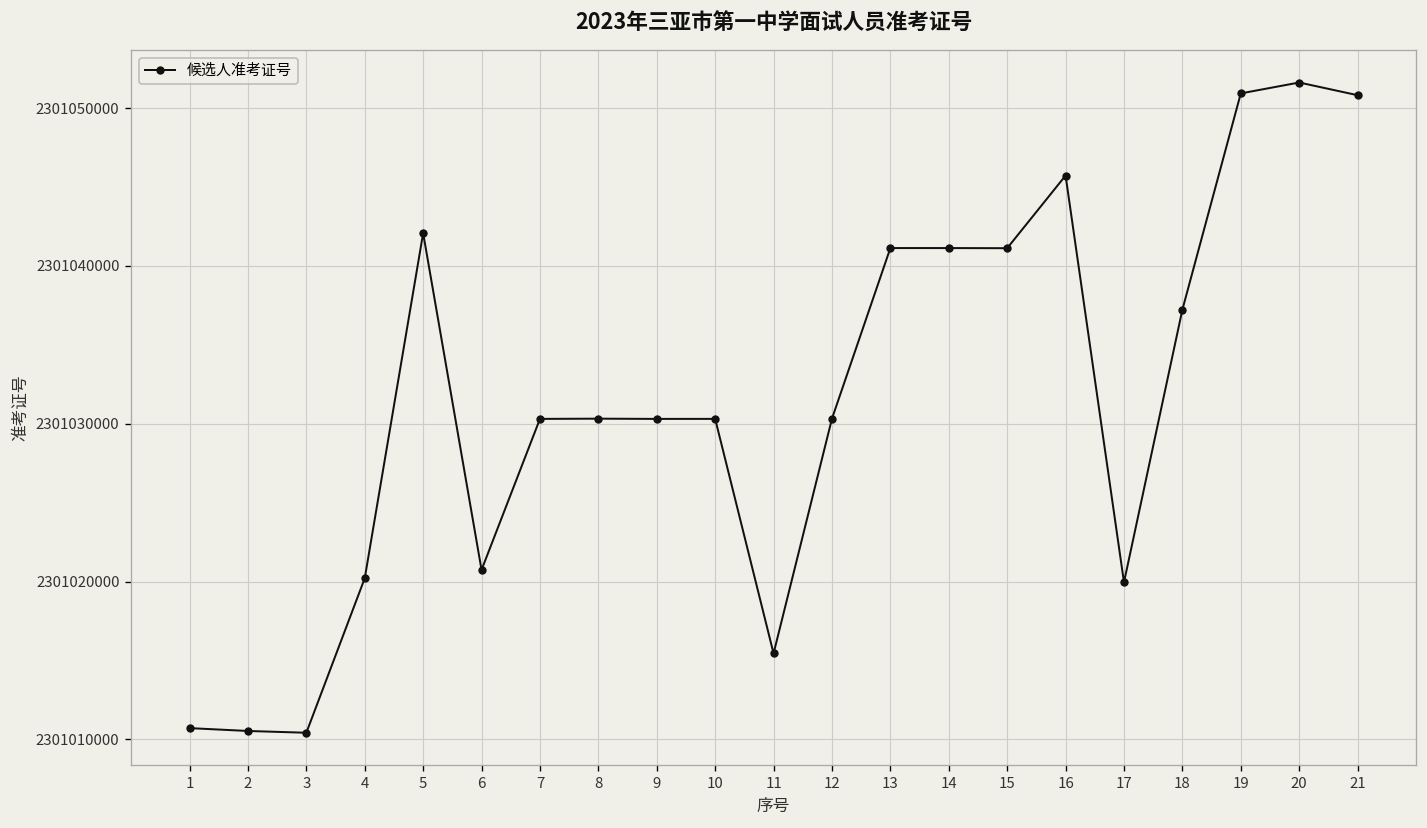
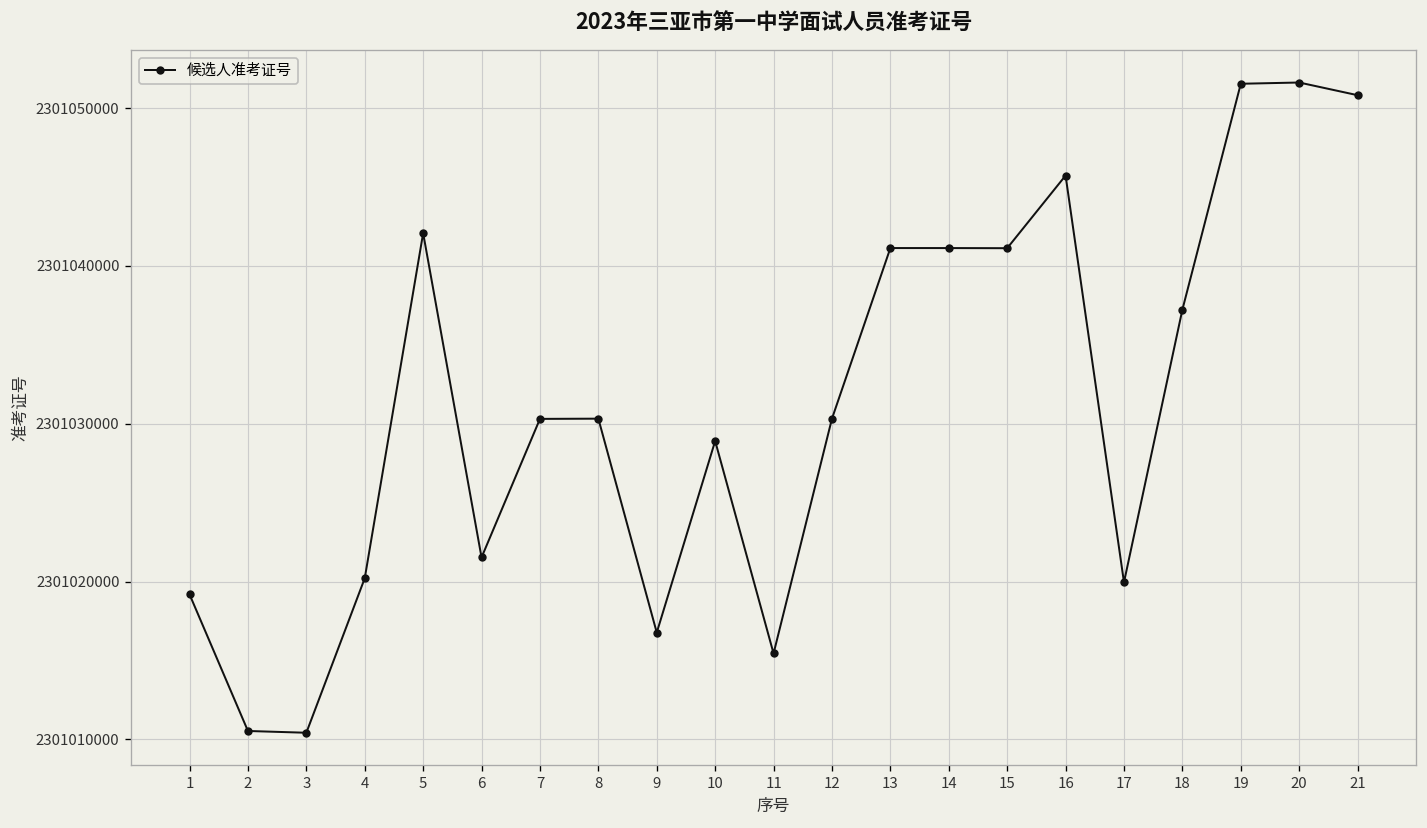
1: 2301010700 -> 2301019200
6: 2301020700 -> 2301021500
9: 2301030300 -> 2301016800
10: 2301030300 -> 2301028900
19: 2301050900 -> 2301051500
